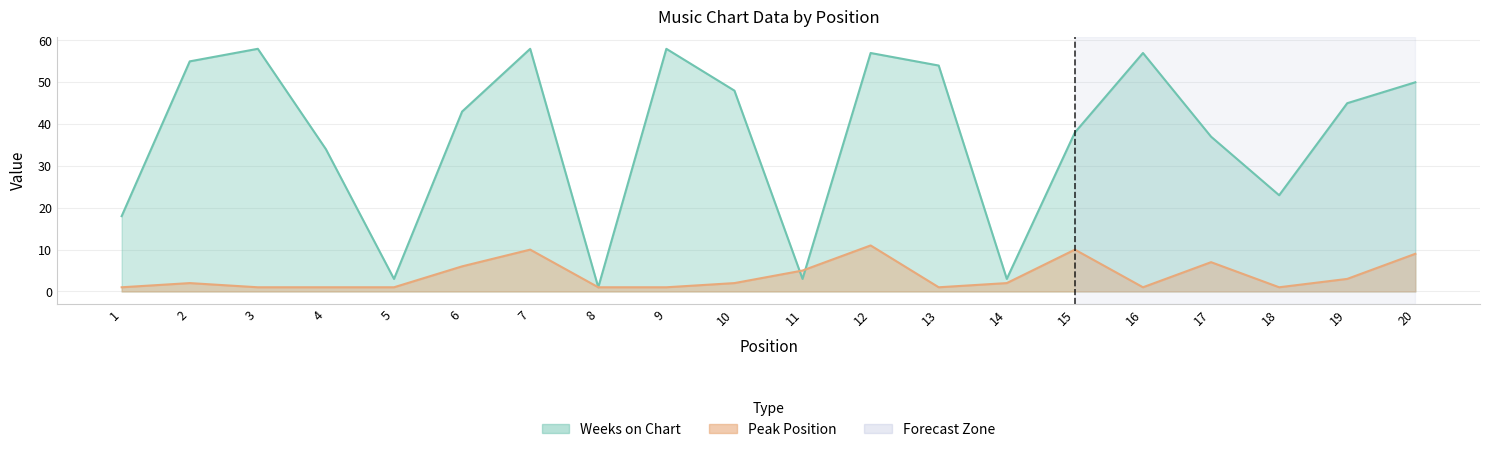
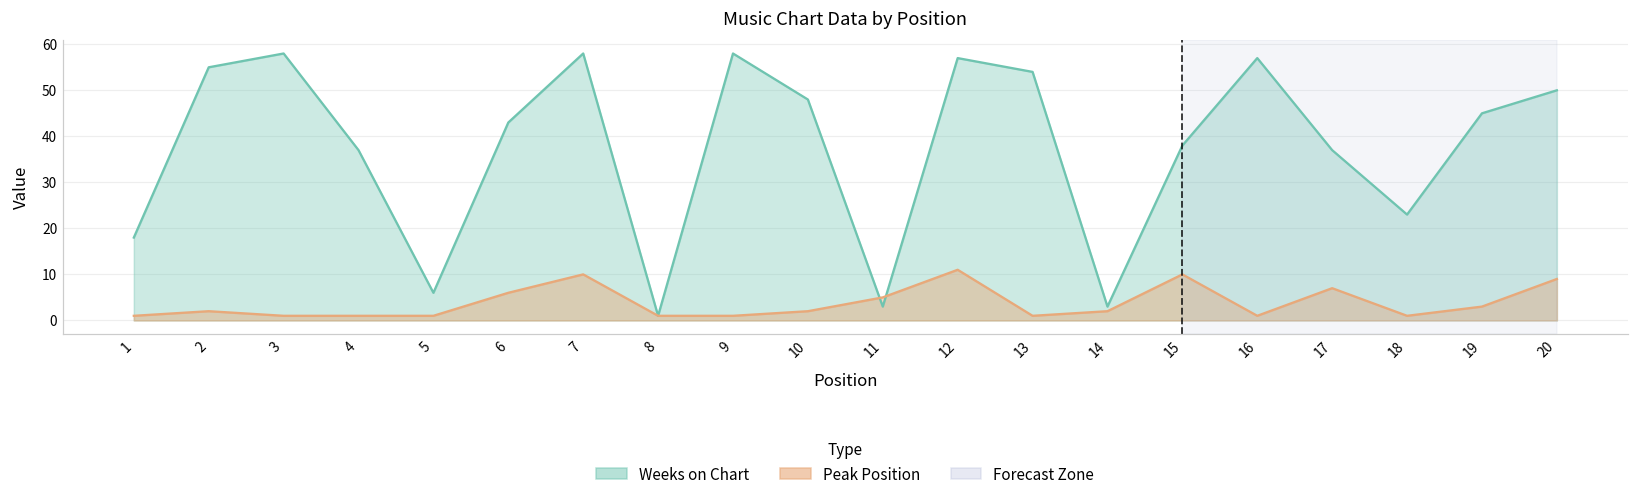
Weeks on Chart, 4: 34 -> 37
Weeks on Chart, 5: 3 -> 6
